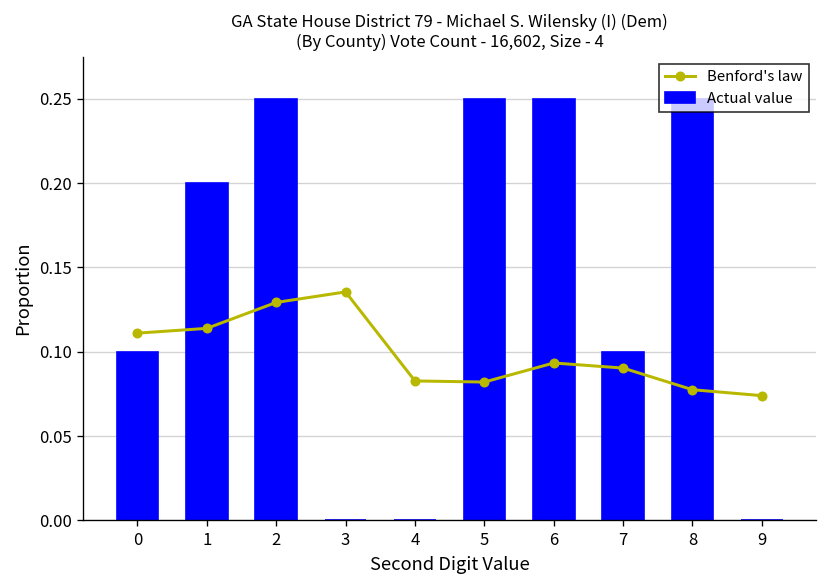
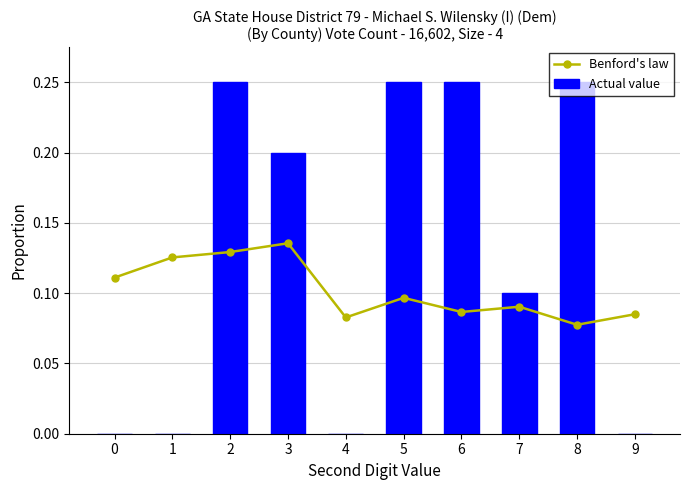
Actual value, 0: 0.1 -> 0.0
Benford's law, 1: 0.114 -> 0.125
Actual value, 1: 0.2 -> 0.0
Actual value, 3: 0.0 -> 0.2
Benford's law, 5: 0.082 -> 0.097
Benford's law, 6: 0.093 -> 0.087
Benford's law, 9: 0.074 -> 0.085
